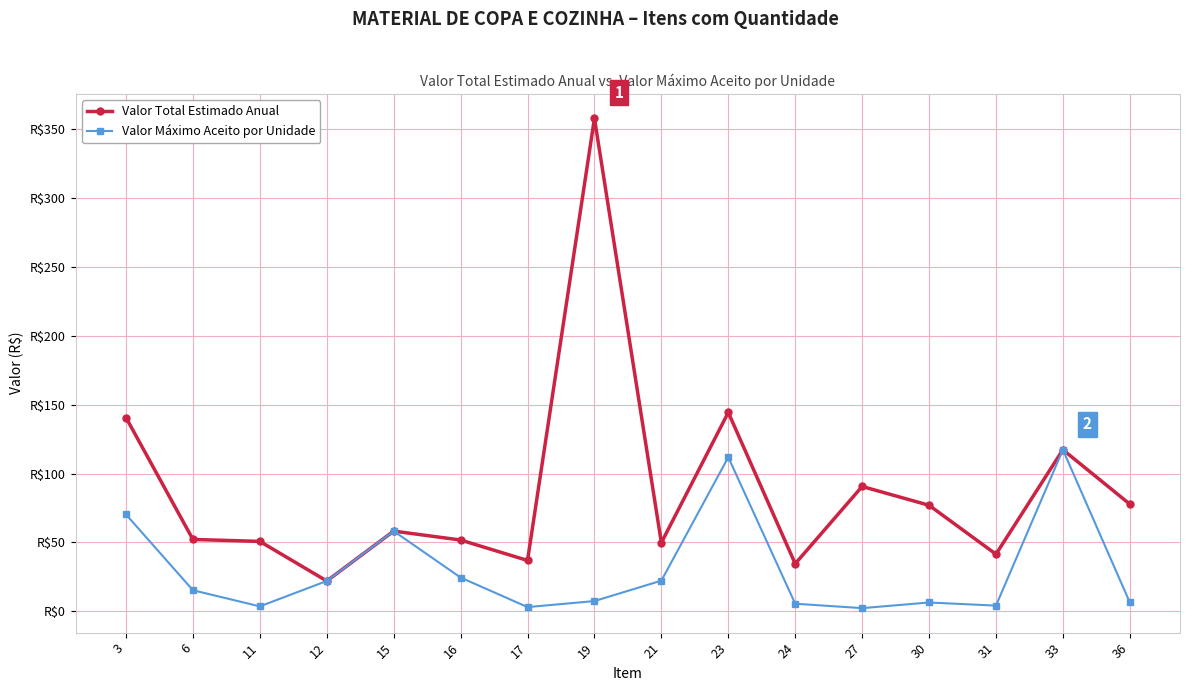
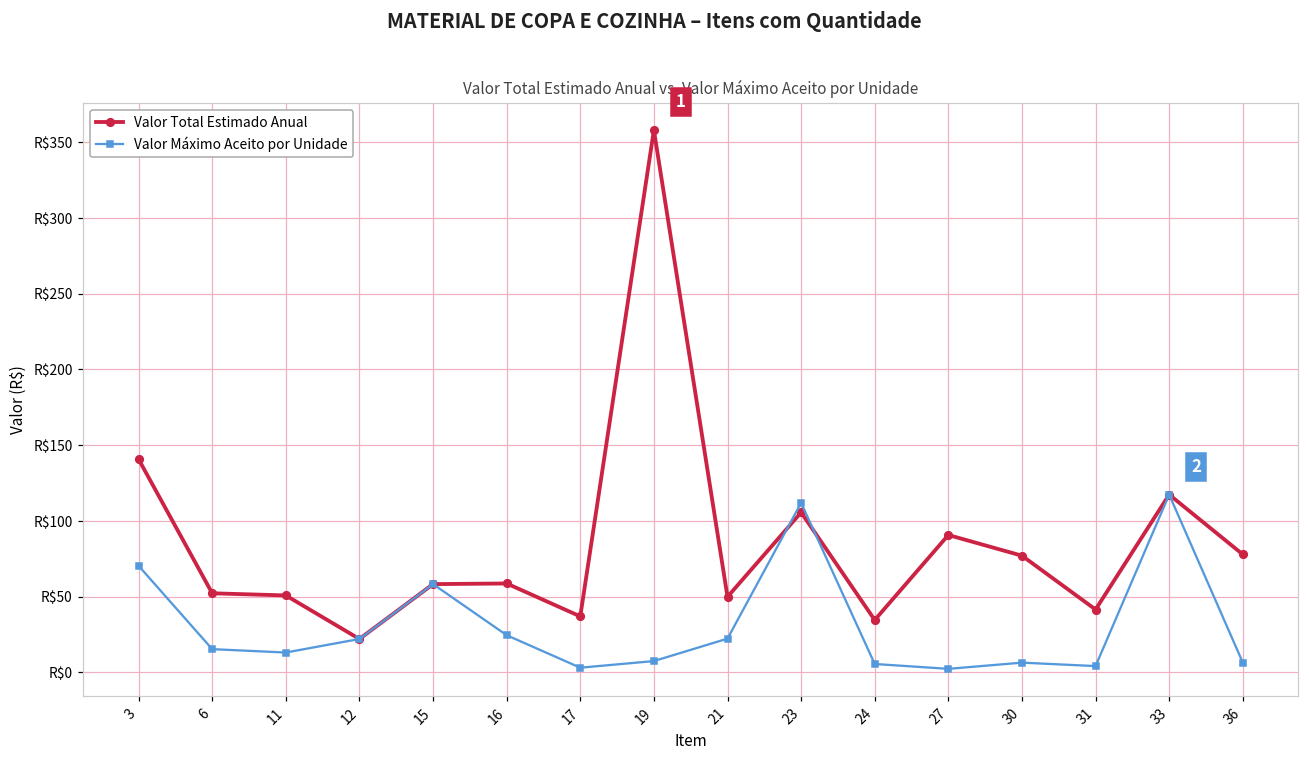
Valor Máximo Aceito por Unidade, 11: R$4 -> R$13
Valor Total Estimado Anual, 16: R$52 -> R$59
Valor Total Estimado Anual, 23: R$144 -> R$106
